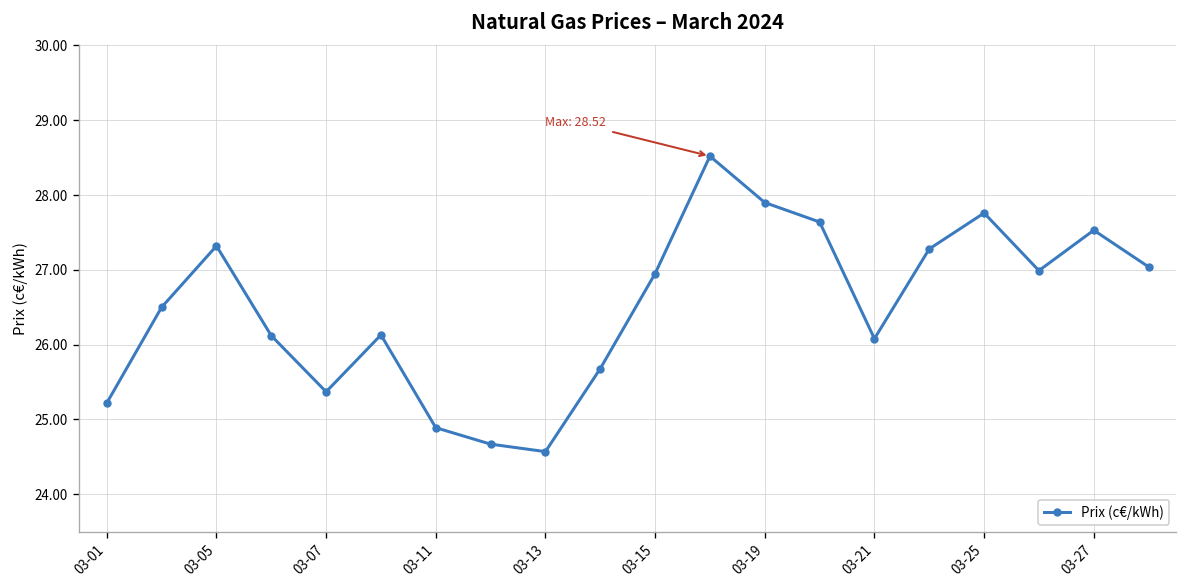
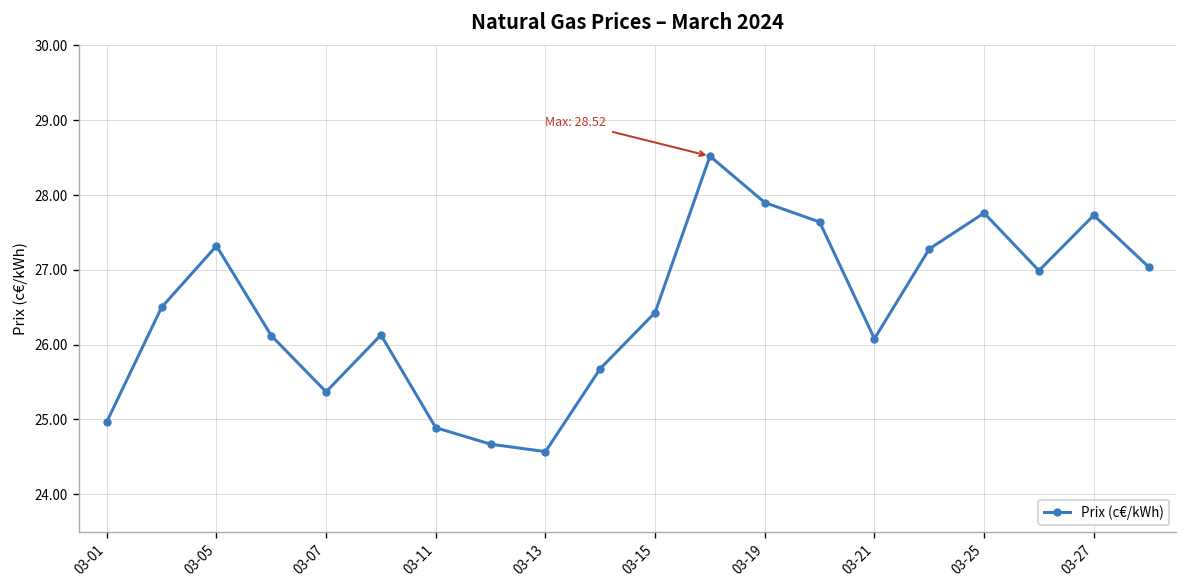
03-01: 25.2 -> 25.0
03-15: 27.0 -> 26.4
03-27: 27.5 -> 27.7
